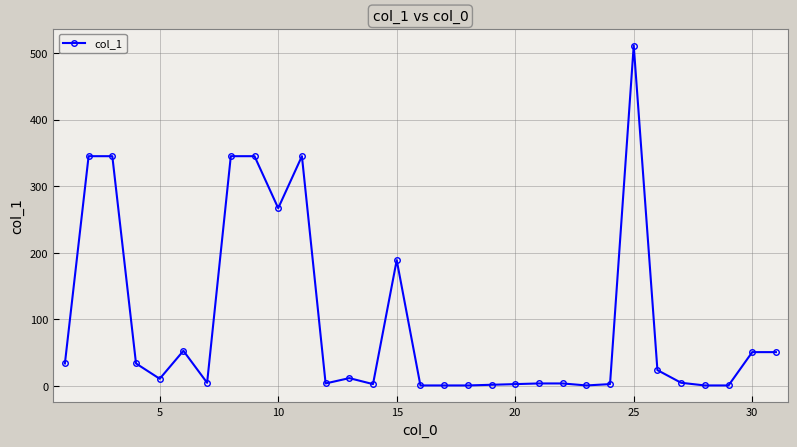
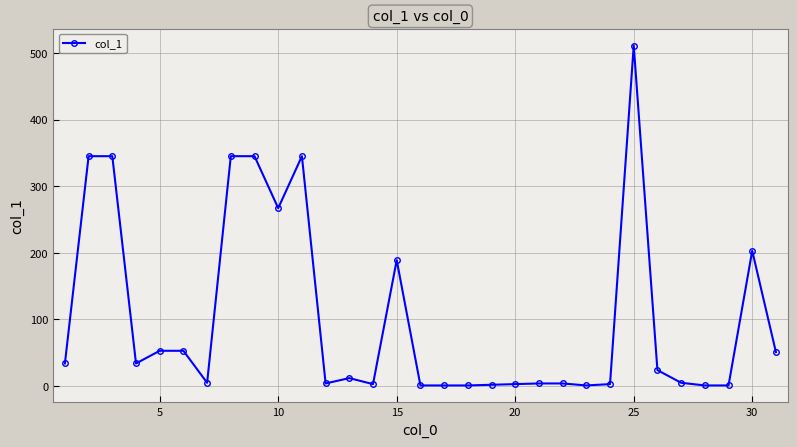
5: 10 -> 50
30: 50 -> 200
